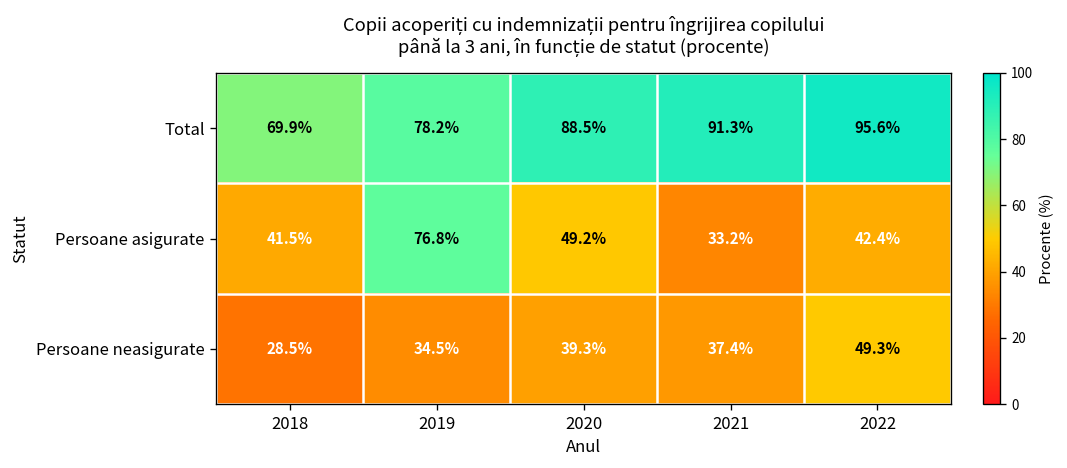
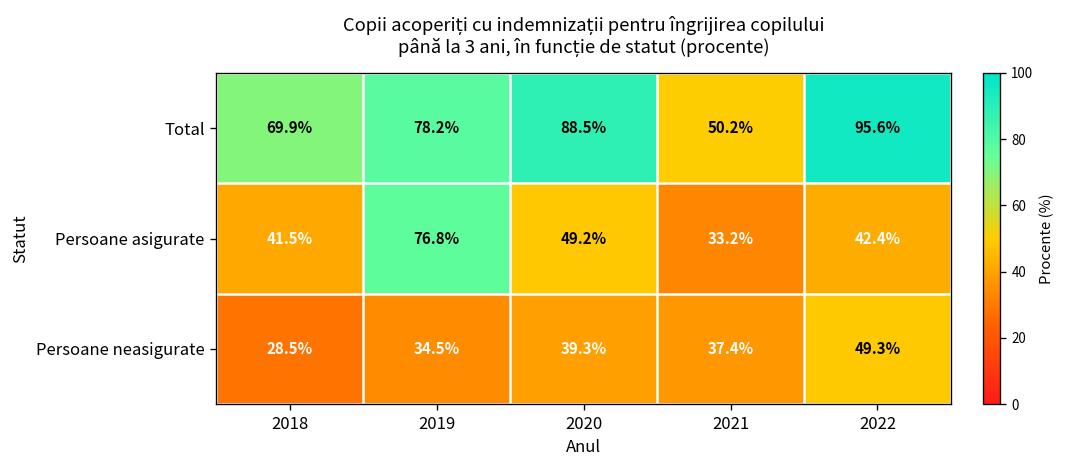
Total, 2021: 91.3% -> 50.2%
